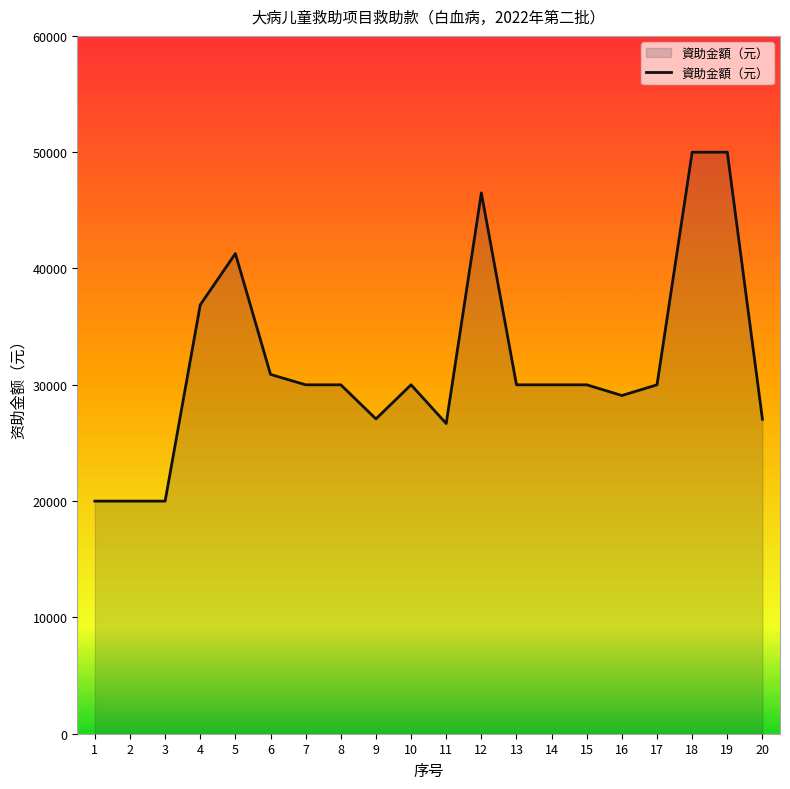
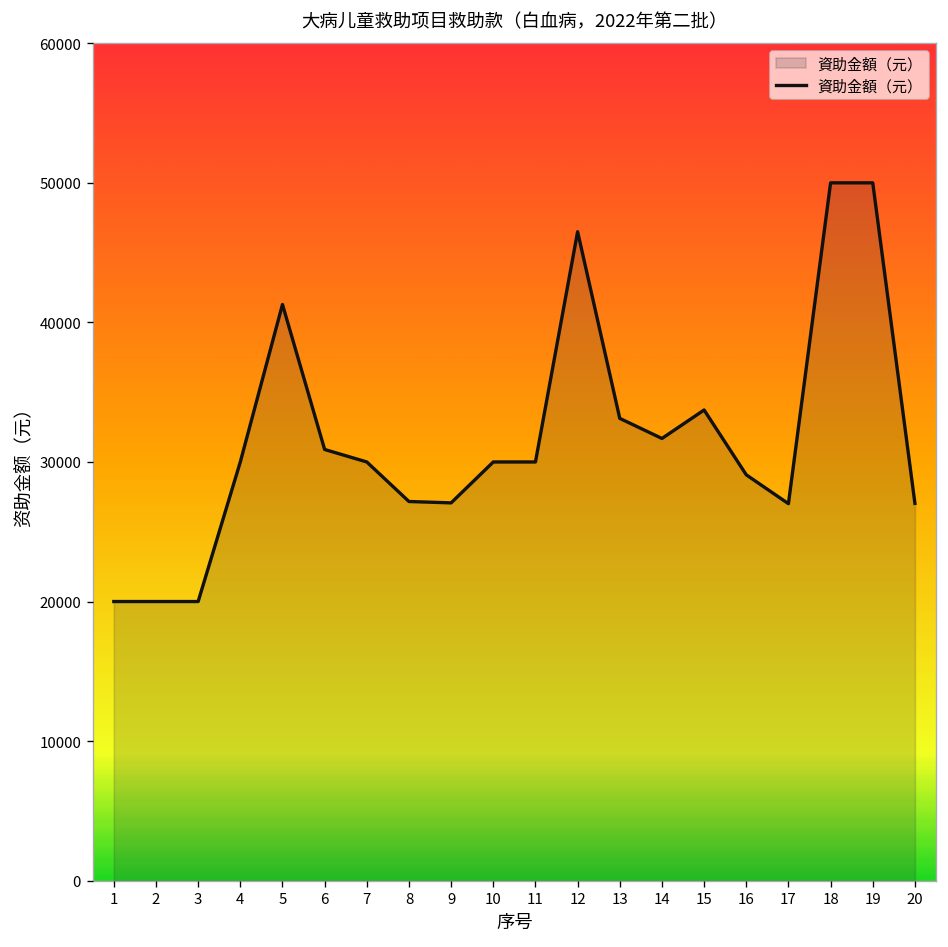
4: 36900 -> 30000
8: 30000 -> 27200
11: 26700 -> 30000
13: 30000 -> 33100
14: 30000 -> 31700
15: 30000 -> 33700
17: 30000 -> 27000
